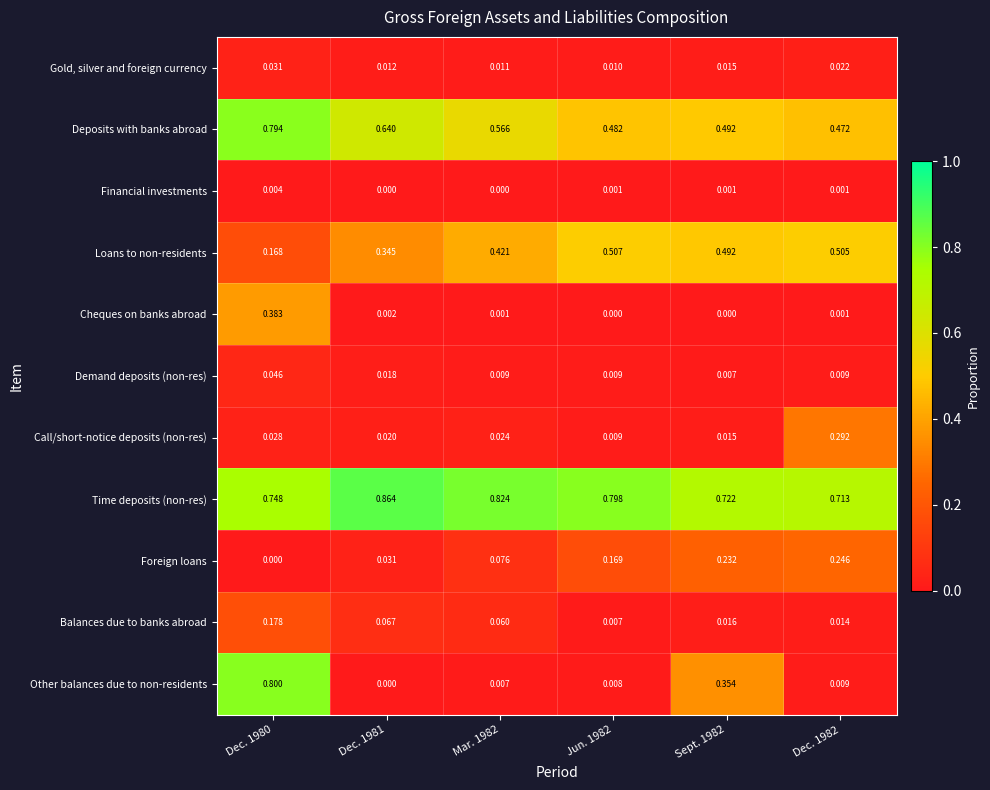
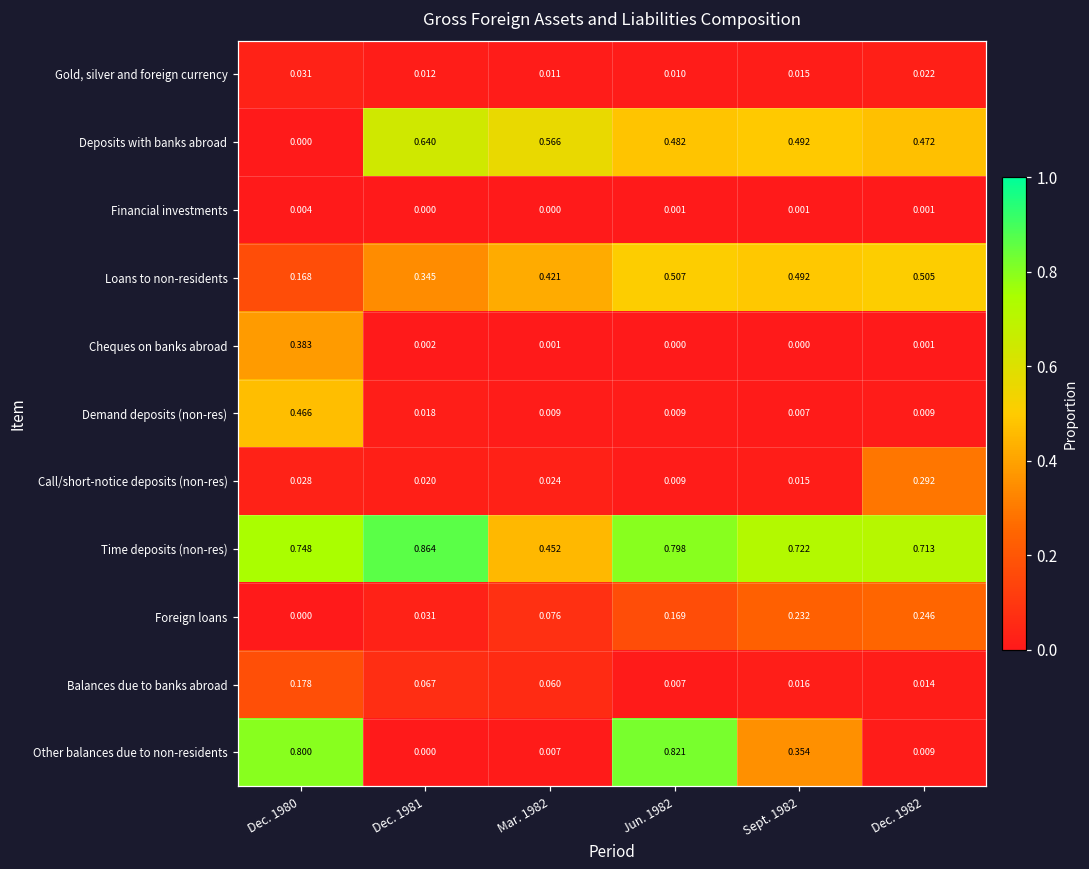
Deposits with banks abroad, Dec. 1980: 0.794 -> 0.000
Demand deposits (non-res), Dec. 1980: 0.046 -> 0.466
Time deposits (non-res), Mar. 1982: 0.824 -> 0.452
Other balances due to non-residents, Jun. 1982: 0.008 -> 0.821
